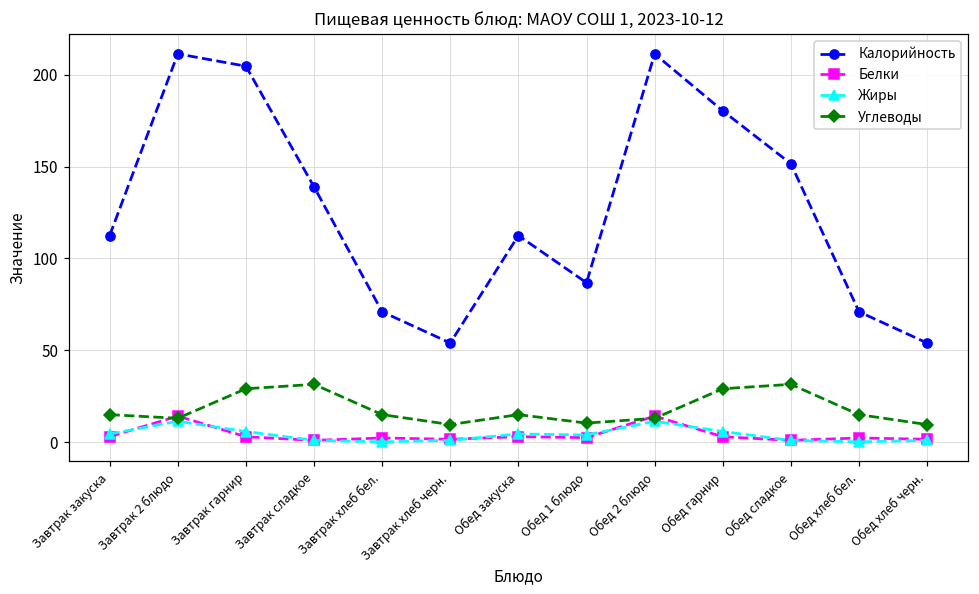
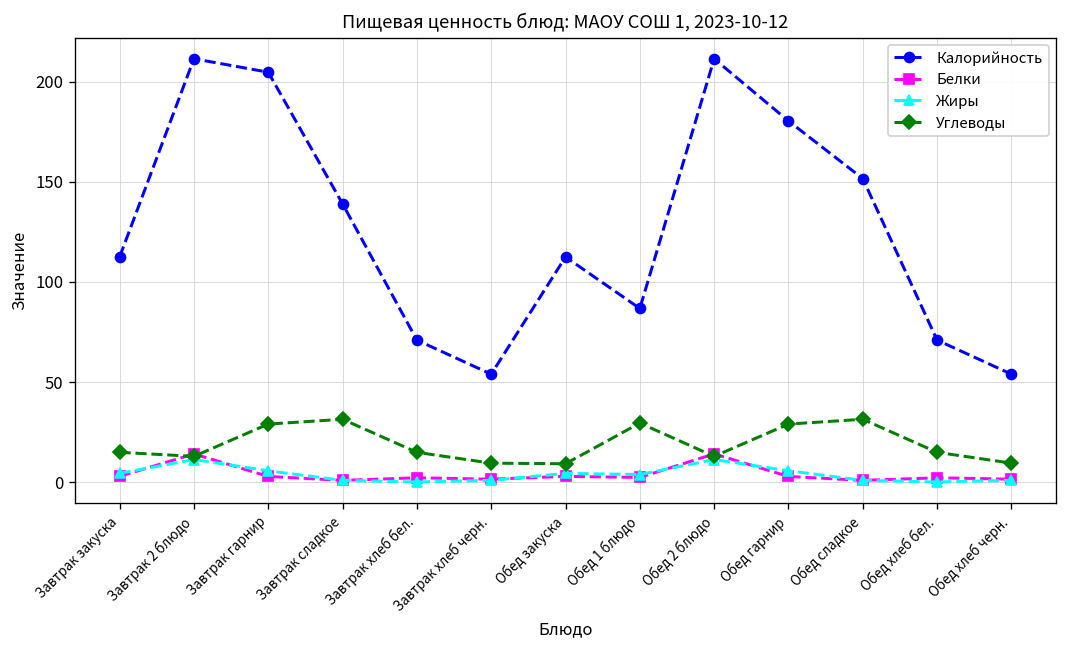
Углеводы, Обед закуска: 15 -> 9
Углеводы, Обед 1 блюдо: 10 -> 30
